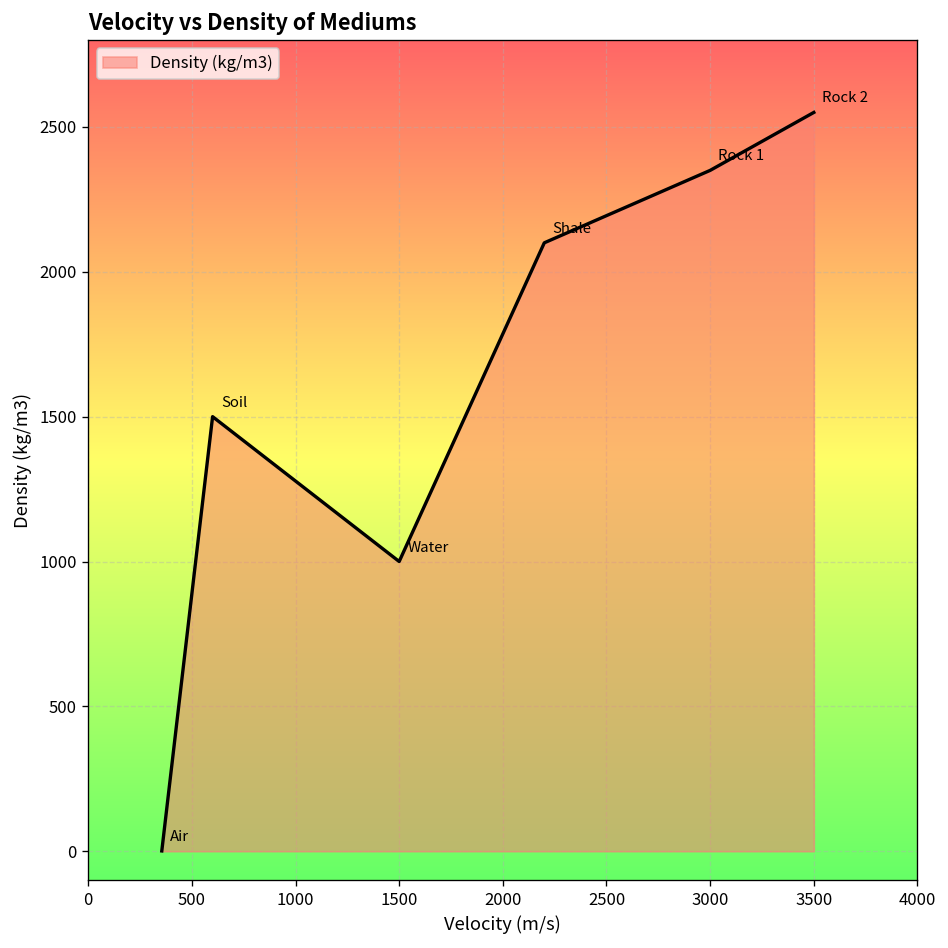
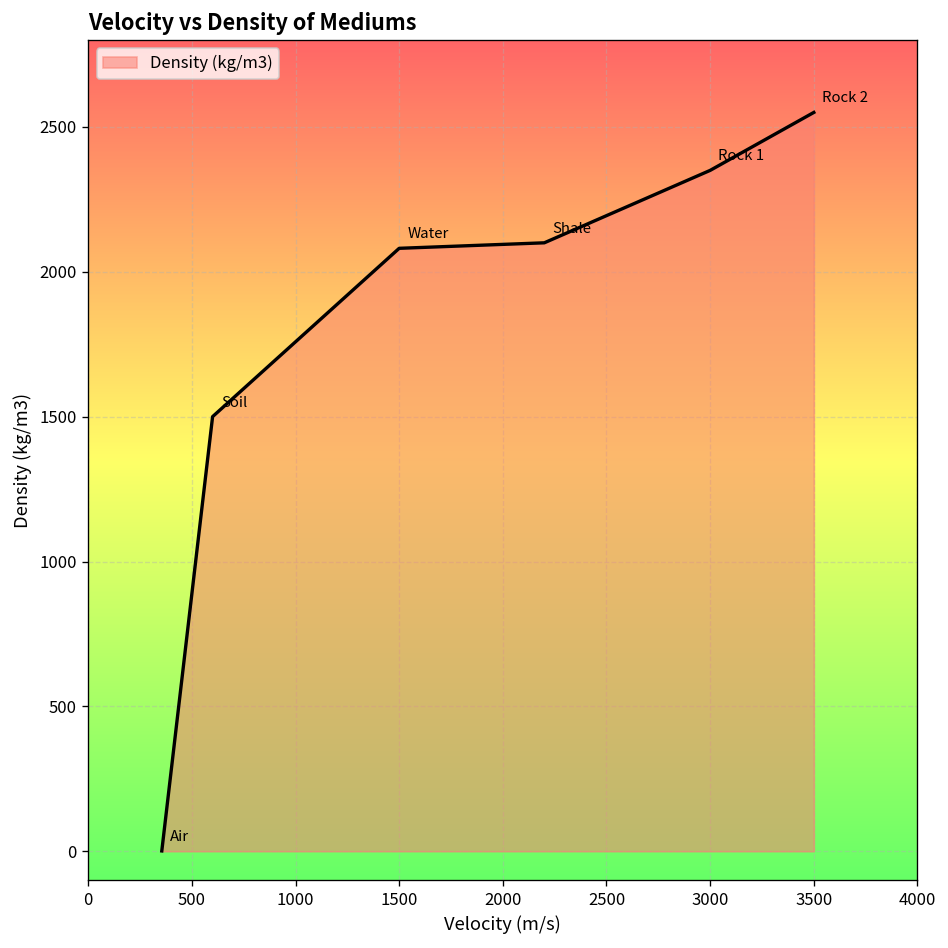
1500: 1000 -> 2080
